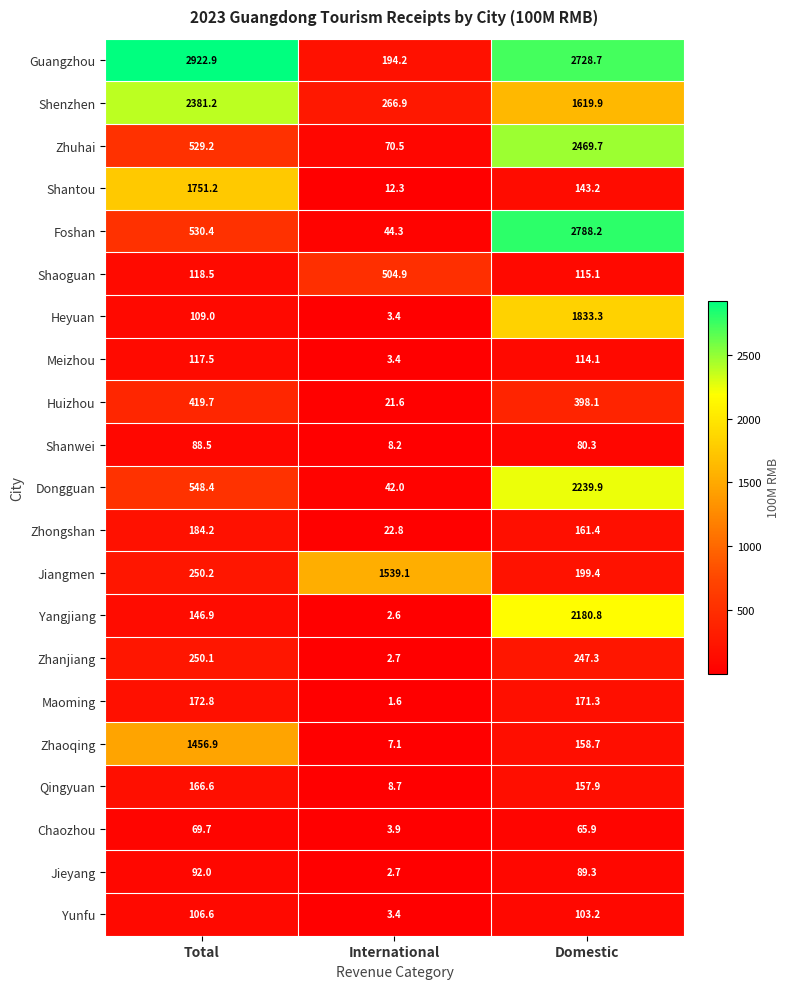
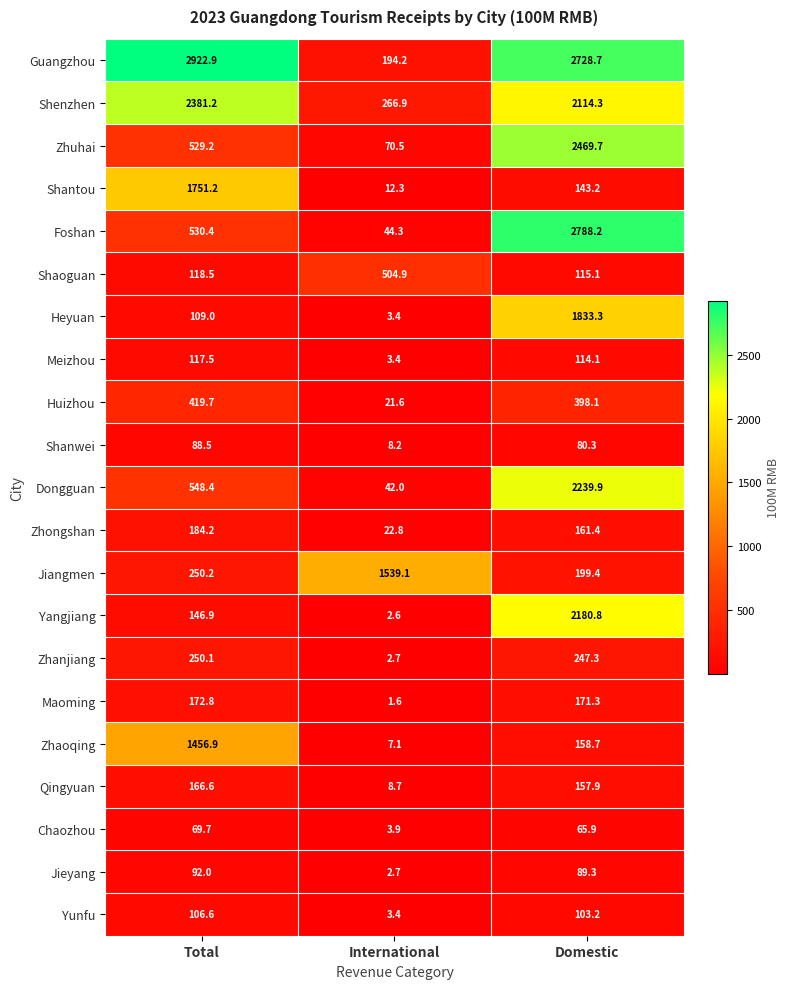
Shenzhen, Domestic: 1619.9 -> 2114.3
